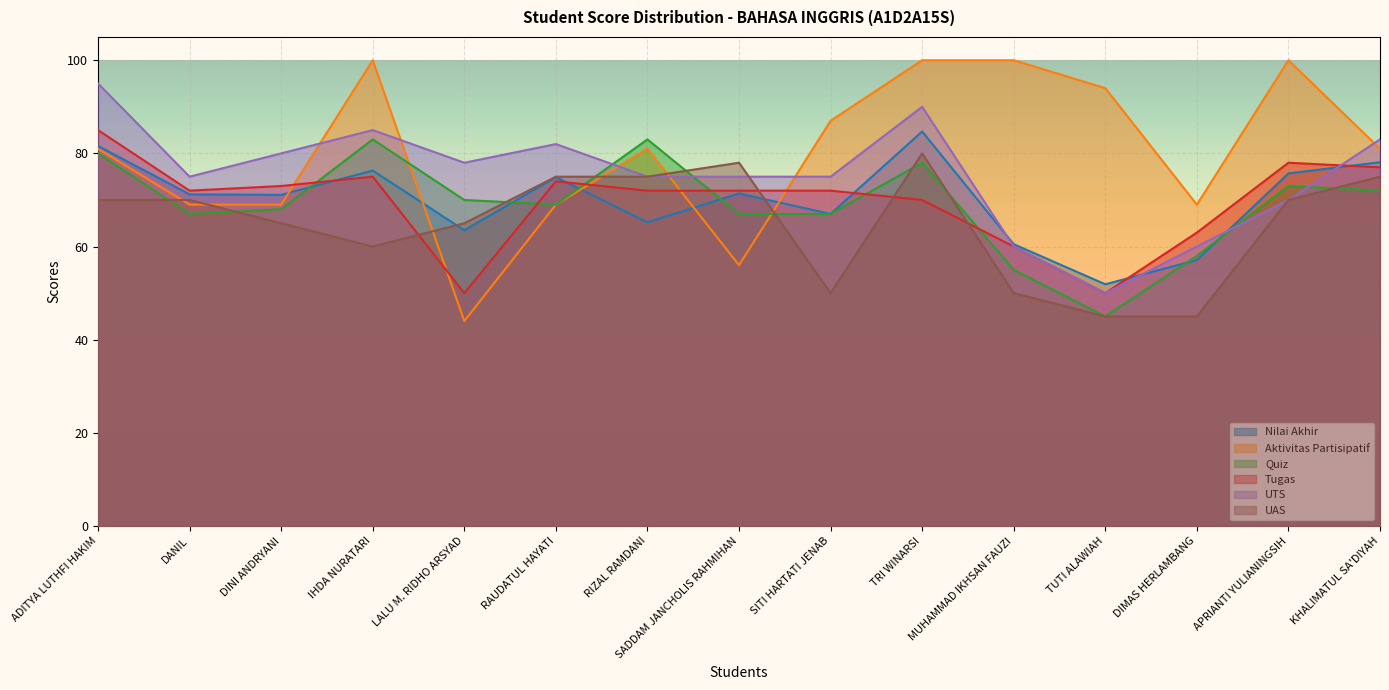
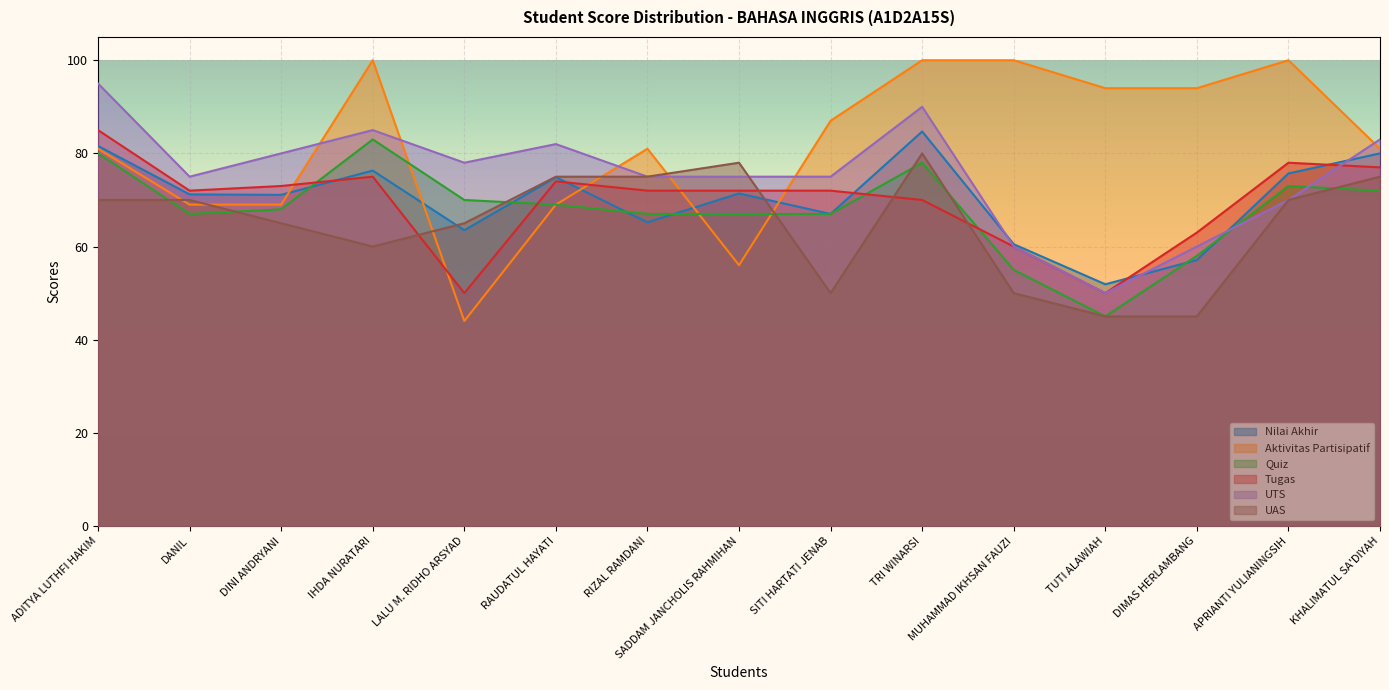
Quiz, RIZAL RAMDANI: 83 -> 67
Aktivitas Partisipatif, DIMAS HERLAMBANG: 69 -> 94
Nilai Akhir, KHALIMATUL SA'DIYAH: 78 -> 80
